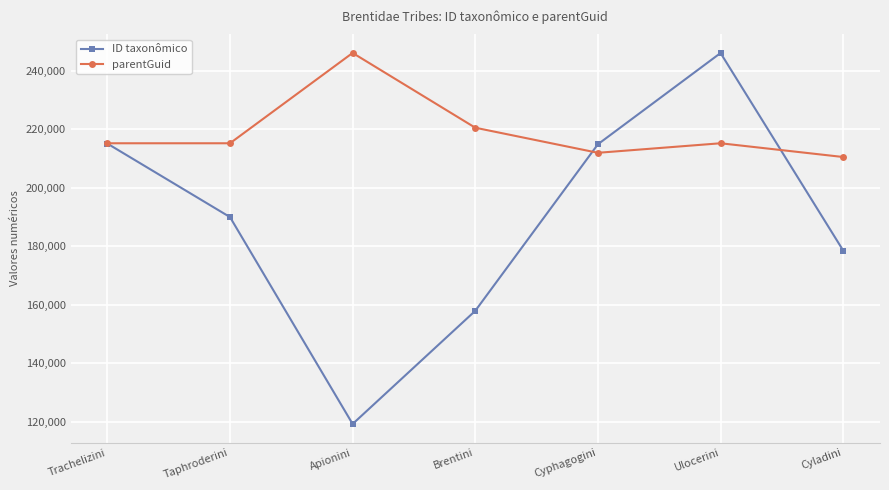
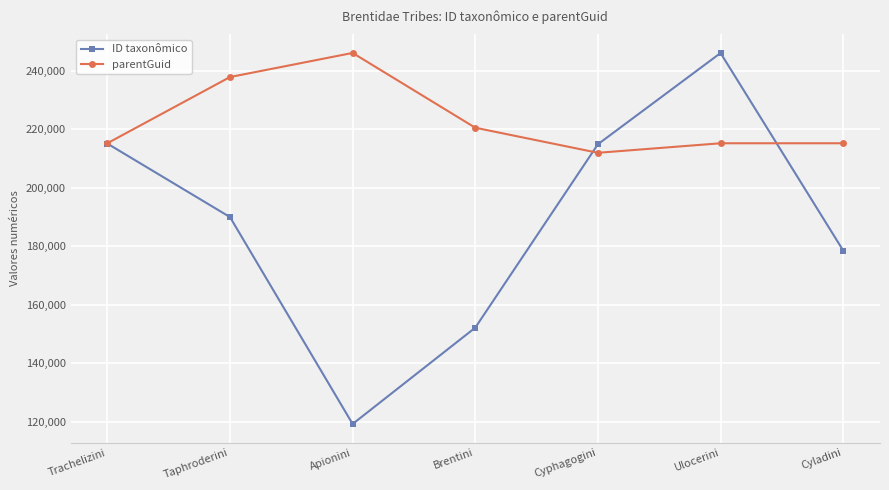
parentGuid, Taphroderini: 215,000 -> 238,000
ID taxonômico, Brentini: 158,000 -> 152,000
parentGuid, Cyladini: 211,000 -> 215,000
